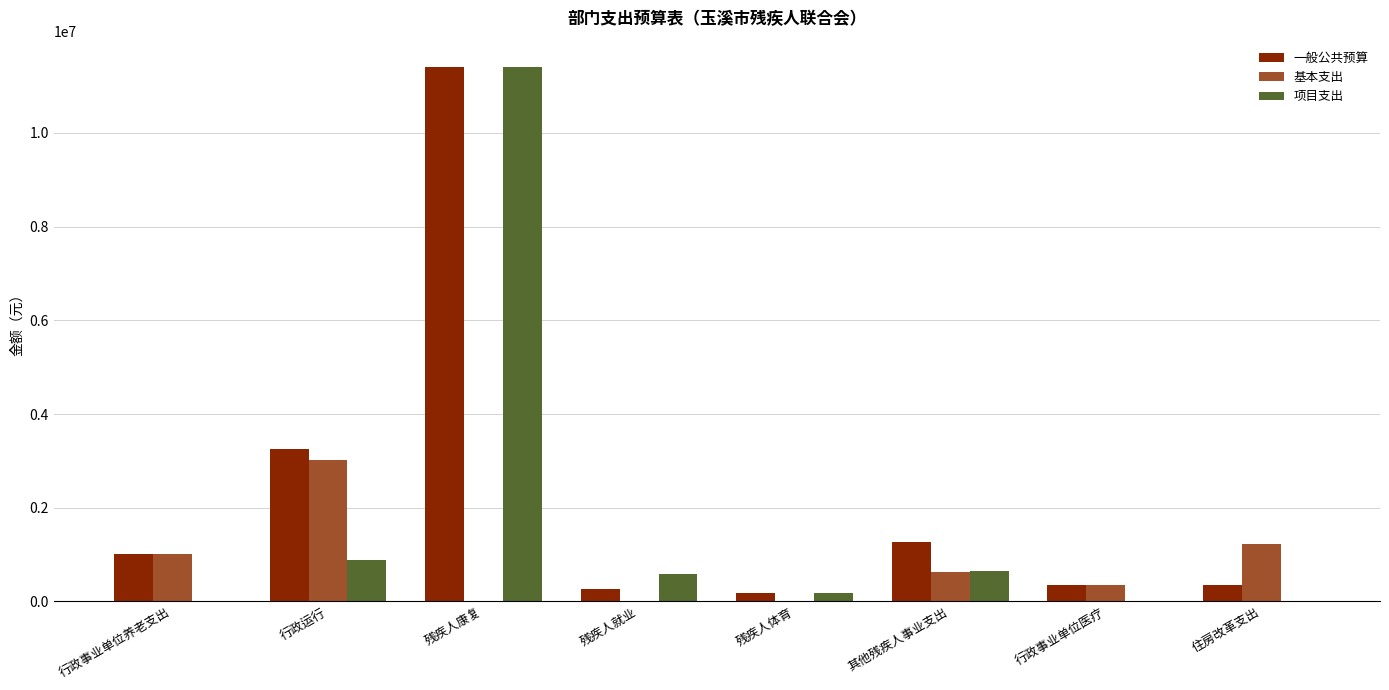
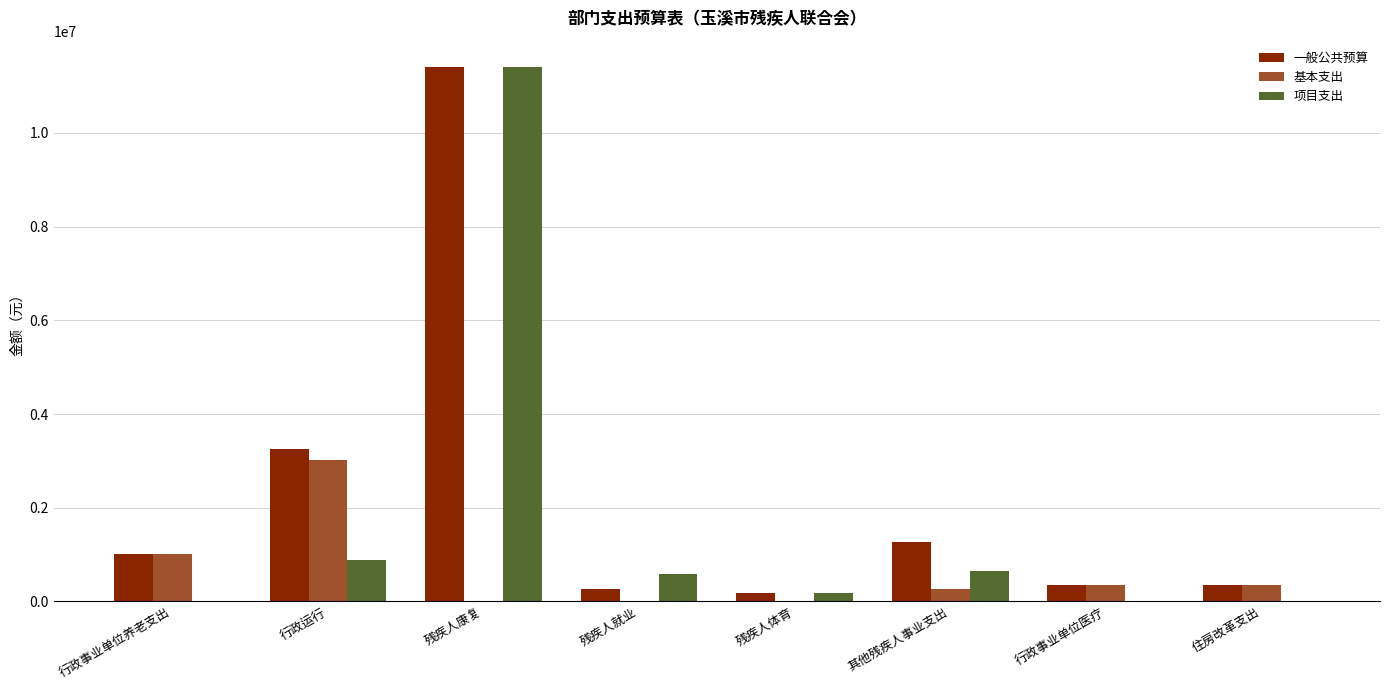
基本支出, 其他残疾人事业支出: 600000 -> 300000
基本支出, 住房改革支出: 1200000 -> 400000
